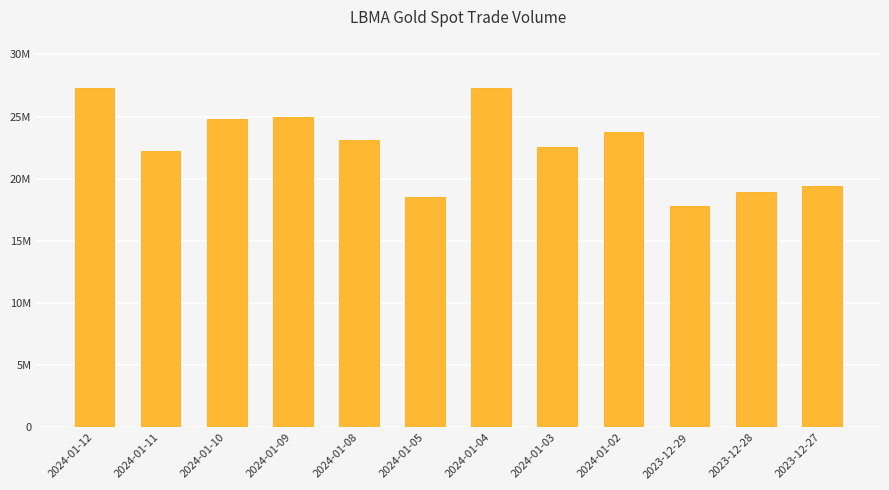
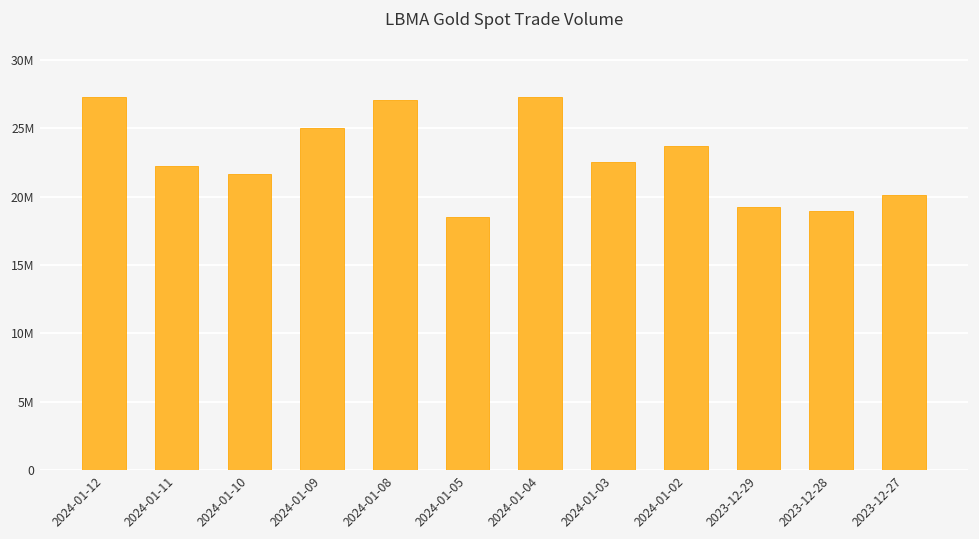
2024-01-10: 24800000 -> 21700000
2024-01-08: 23100000 -> 27000000
2023-12-29: 17800000 -> 19300000
2023-12-27: 19400000 -> 20100000
